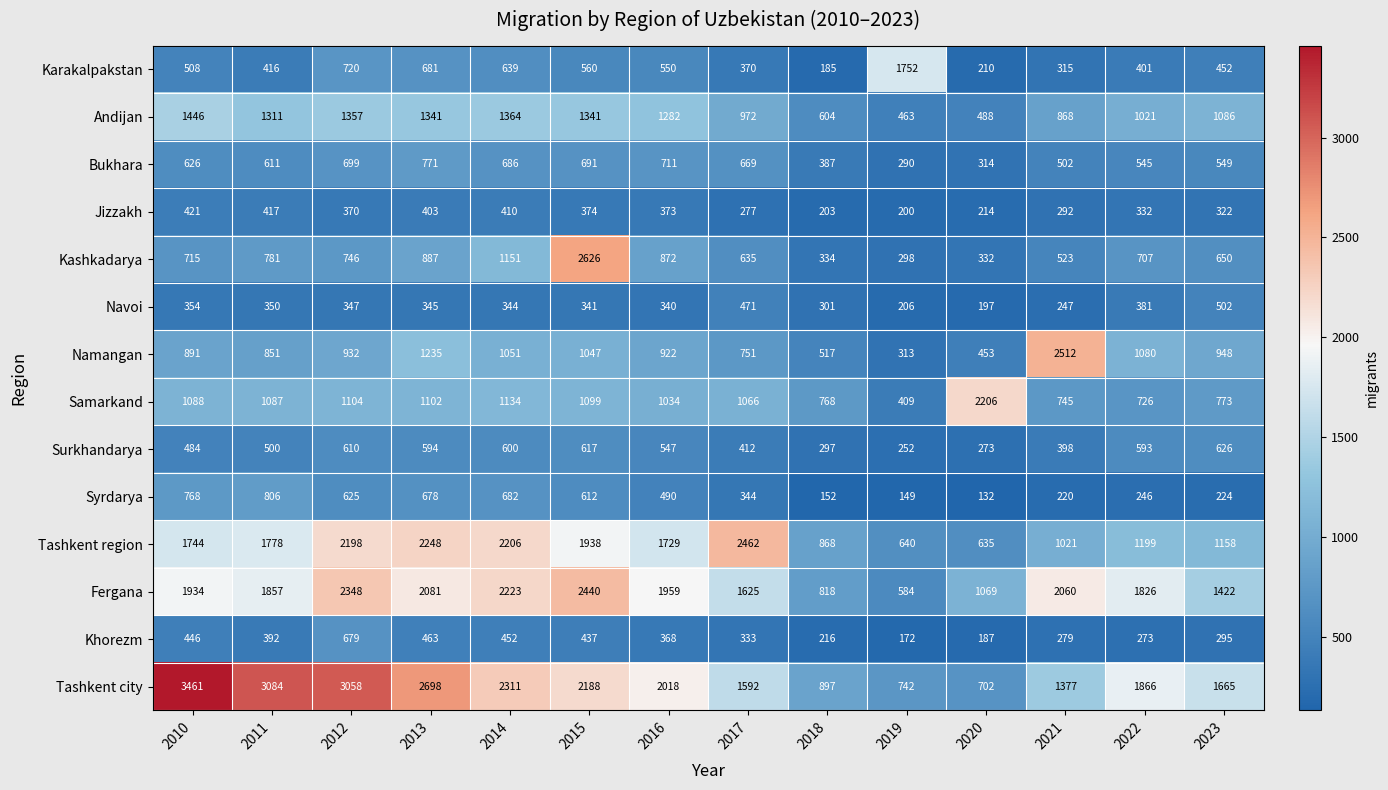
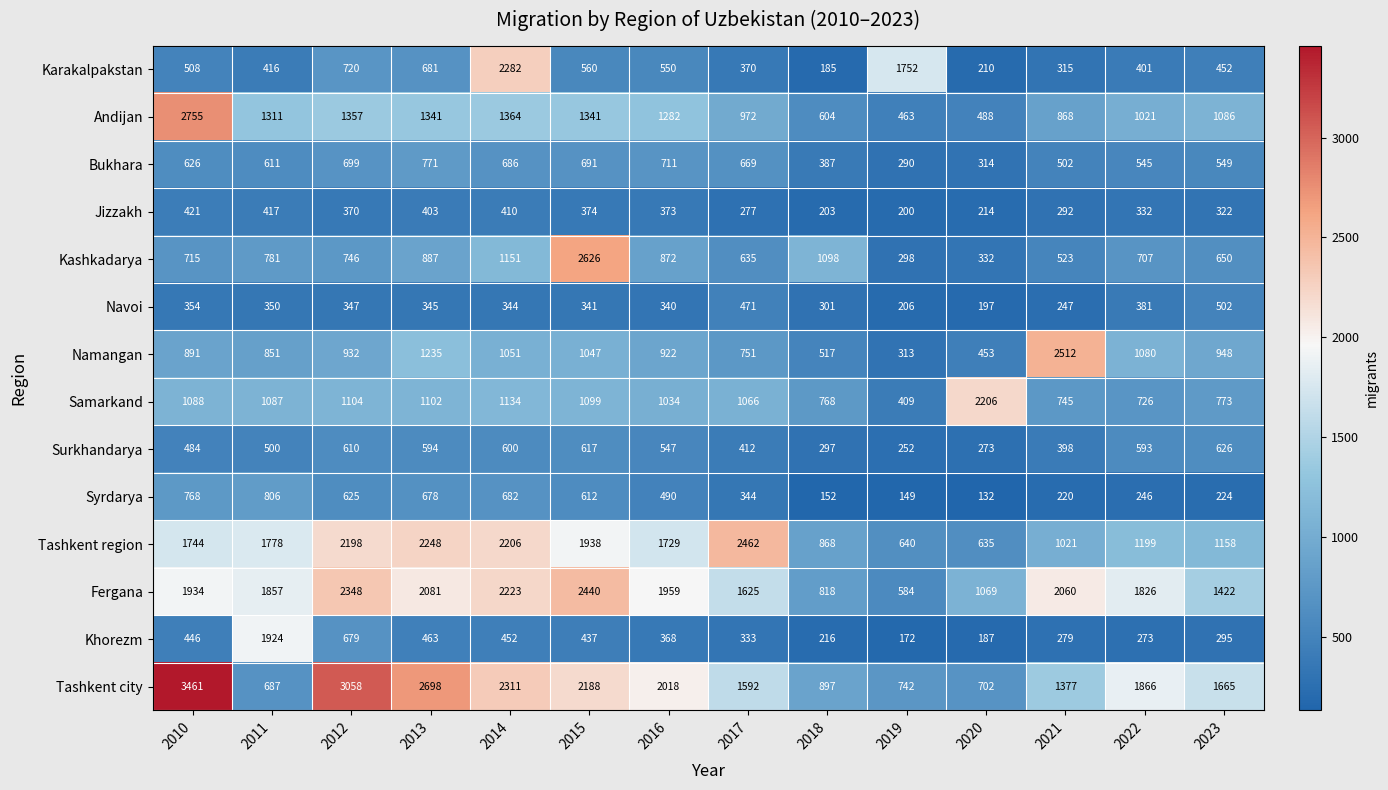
Karakalpakstan, 2014: 639 -> 2282
Andijan, 2010: 1446 -> 2755
Kashkadarya, 2018: 334 -> 1098
Khorezm, 2011: 392 -> 1924
Tashkent city, 2011: 3084 -> 687
